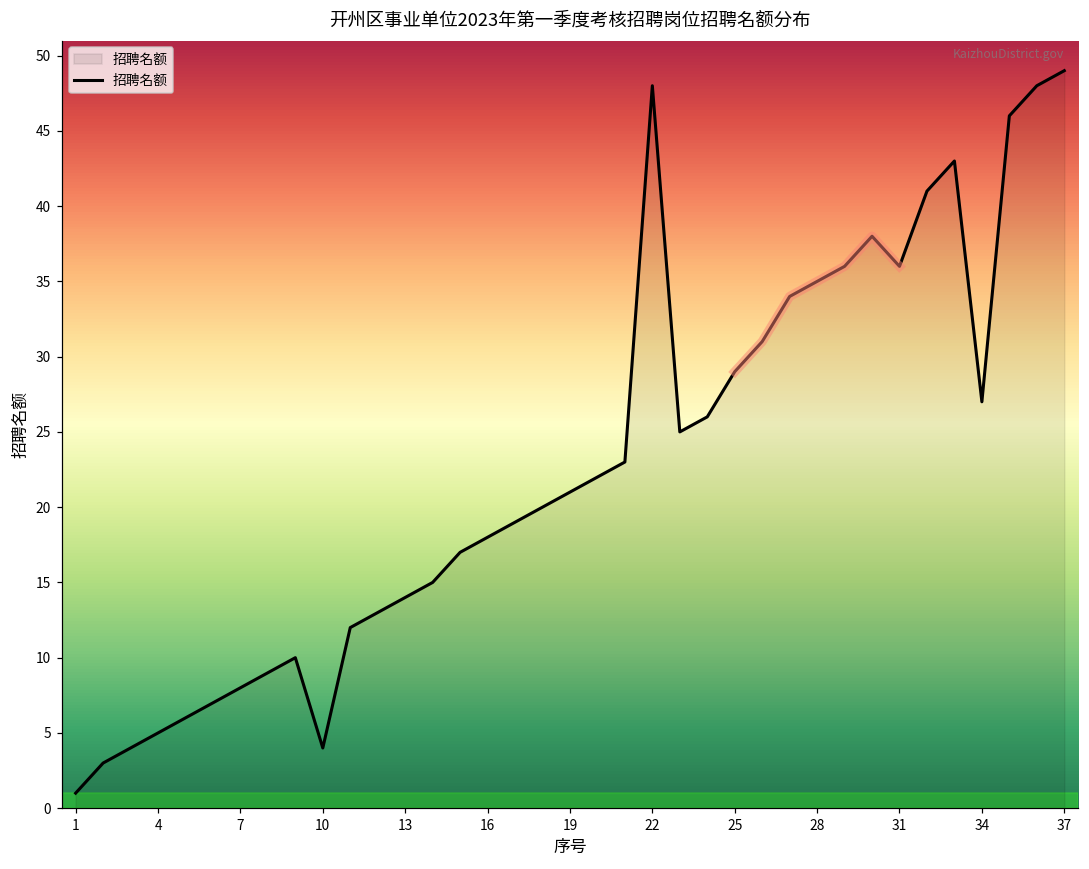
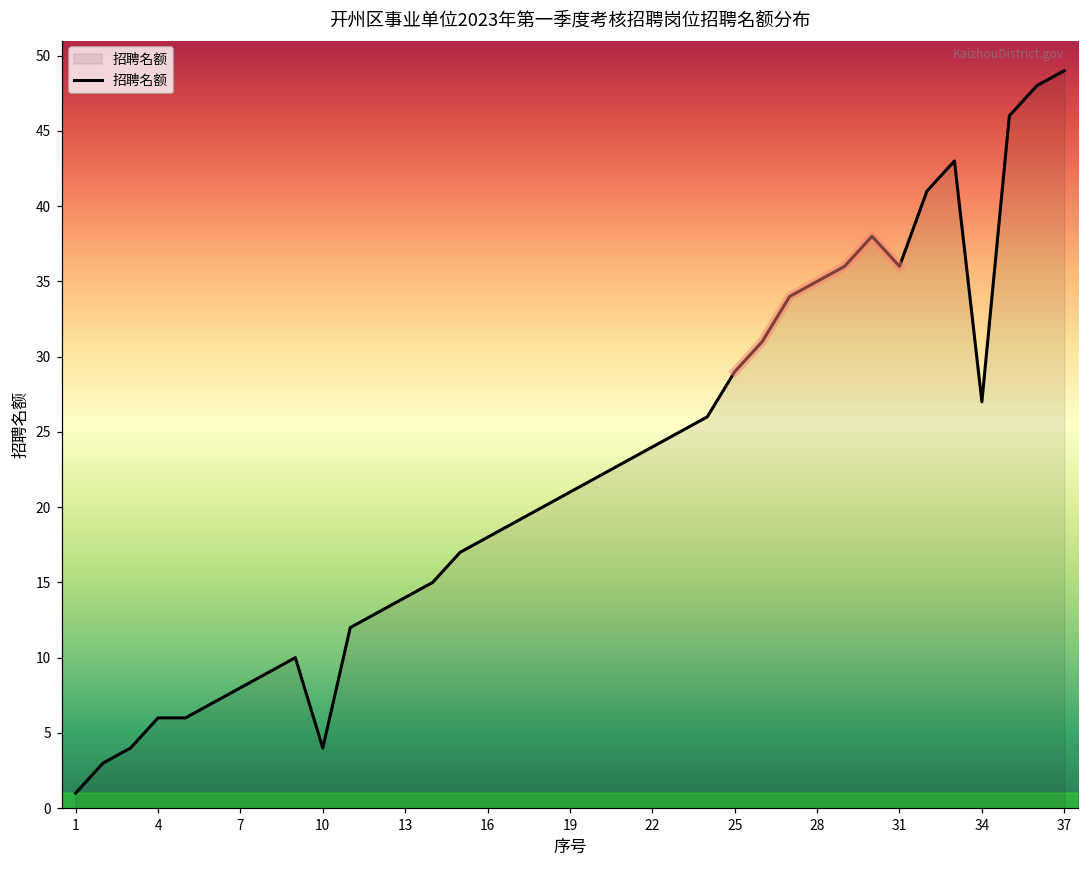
招聘名额, 4: 5 -> 6
招聘名额, 22: 48 -> 24
